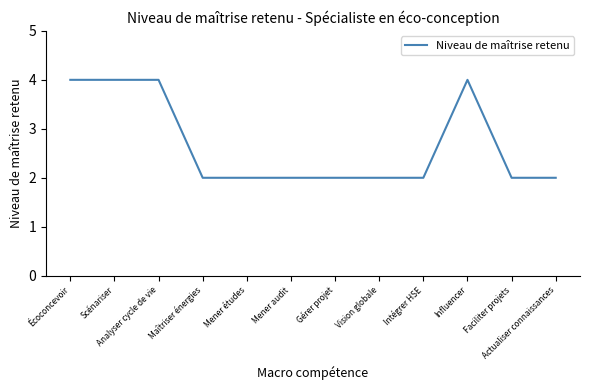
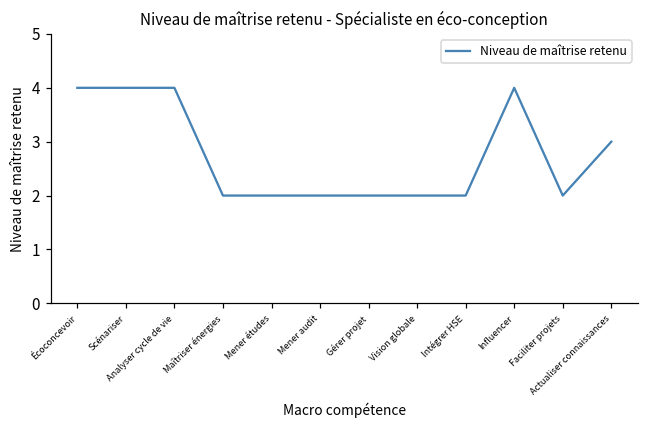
Actualiser connaissances: 2 -> 3
